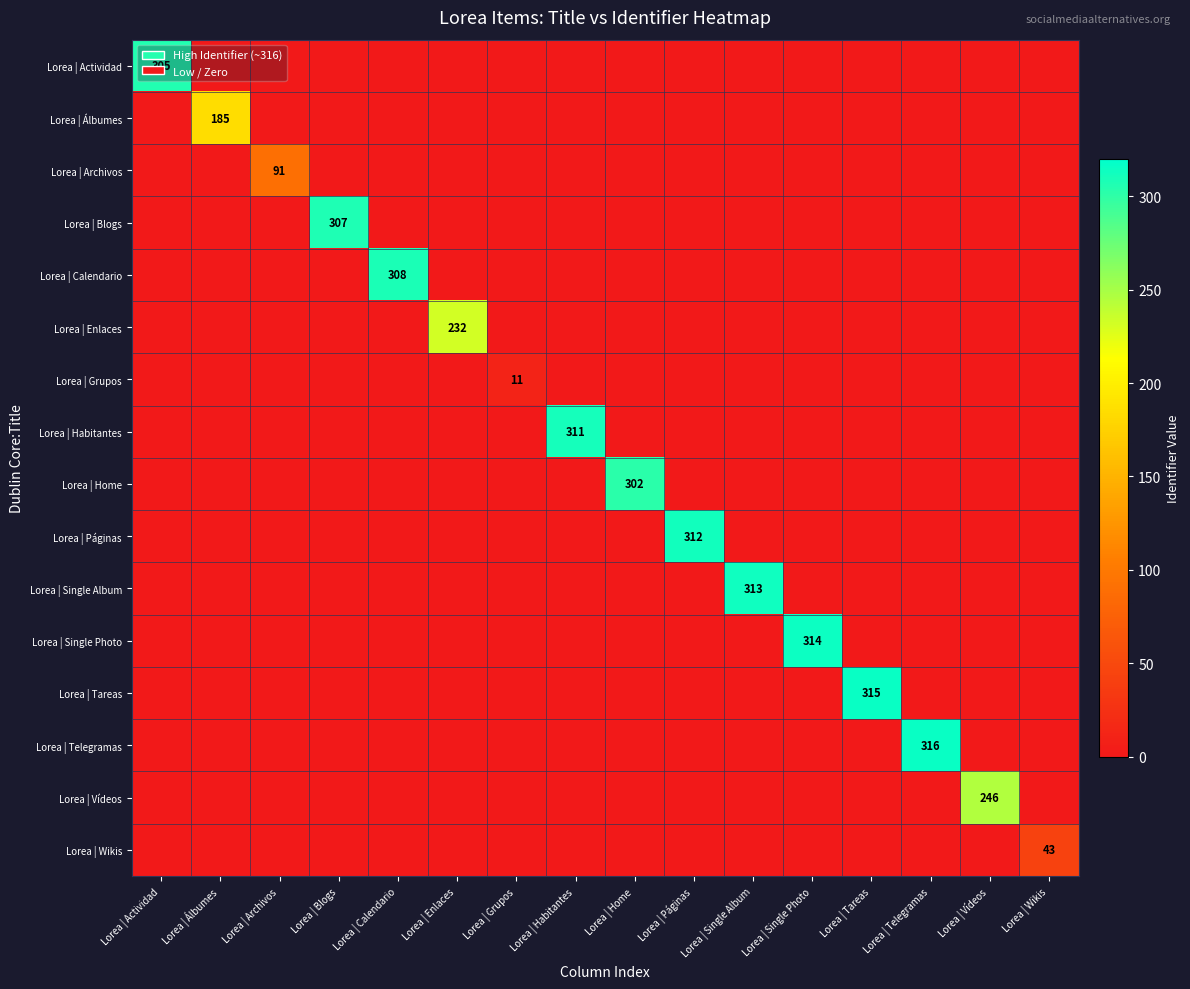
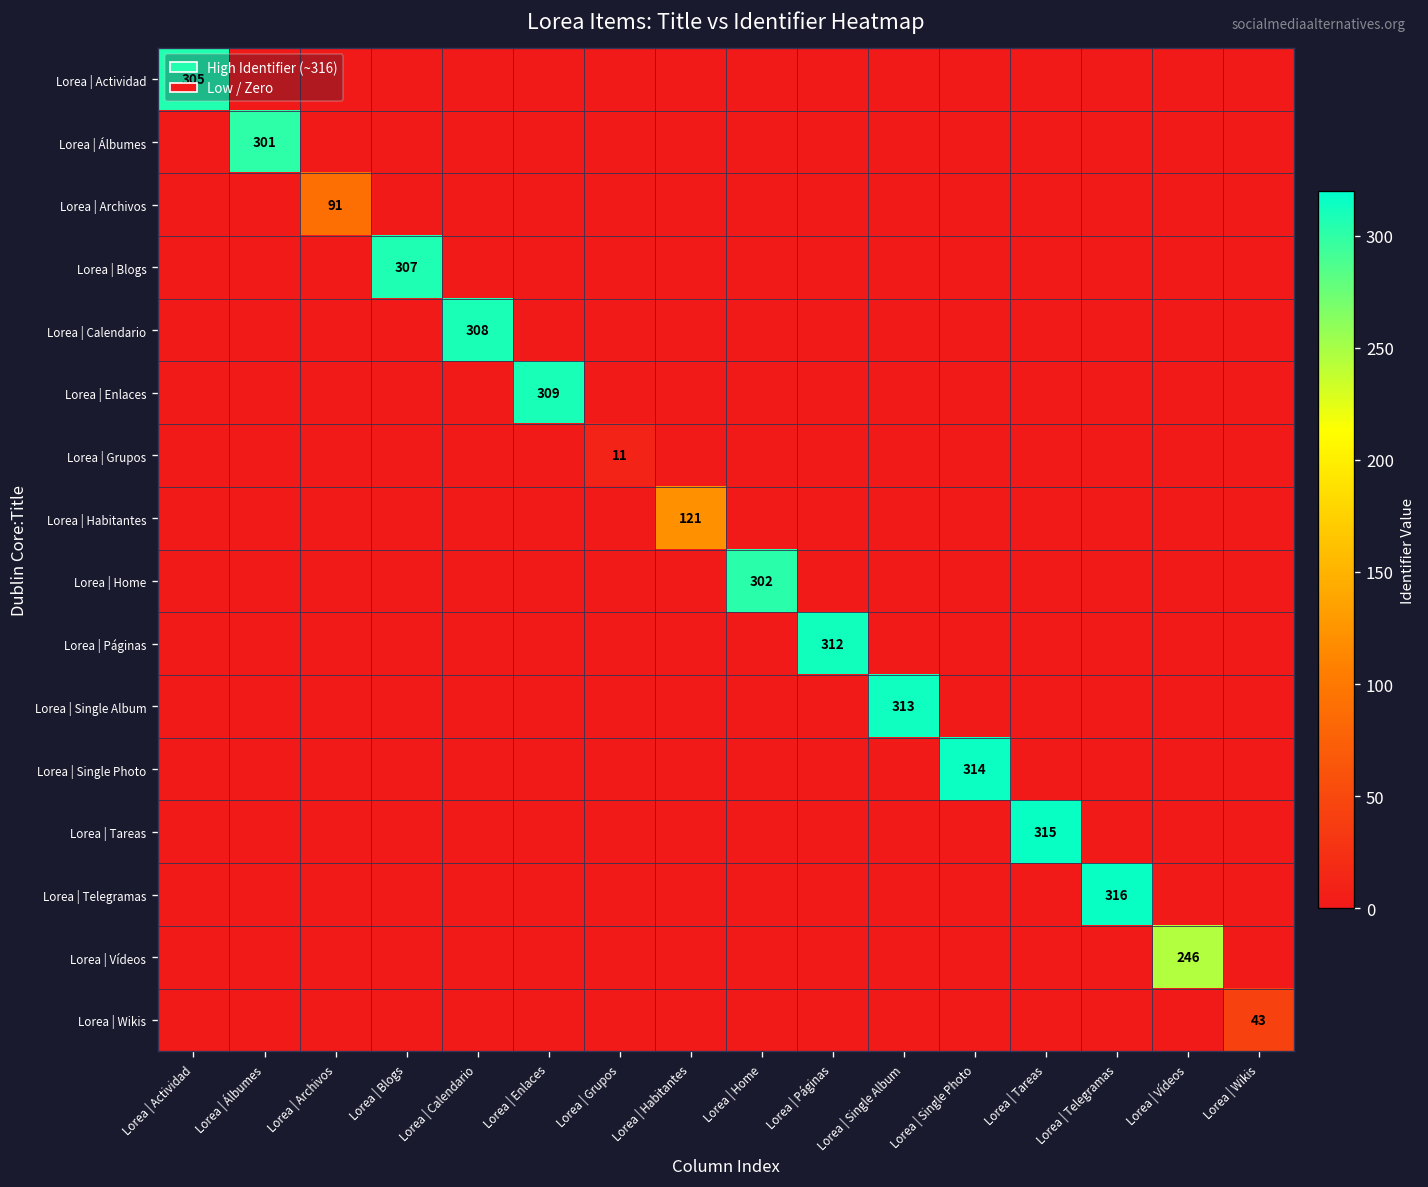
Lorea | Álbumes, Lorea | Álbumes: 185 -> 301
Lorea | Enlaces, Lorea | Enlaces: 232 -> 309
Lorea | Habitantes, Lorea | Habitantes: 311 -> 121
